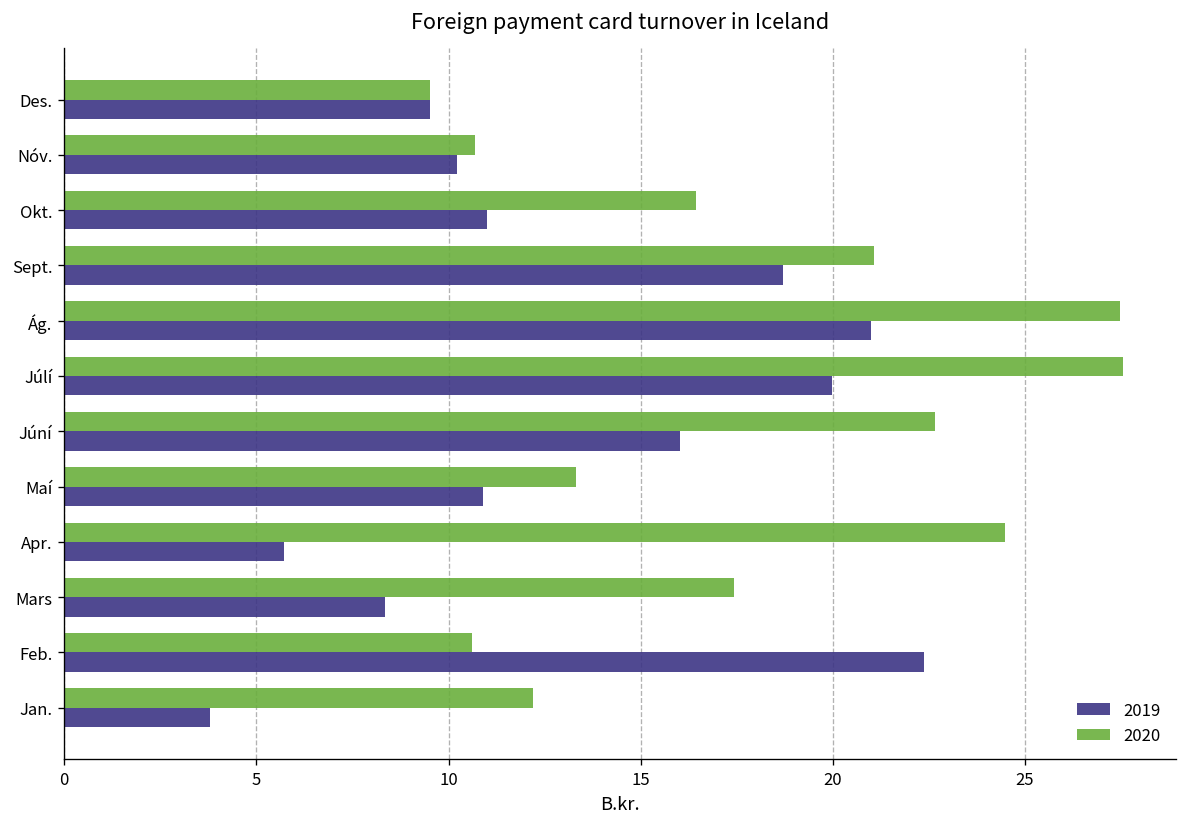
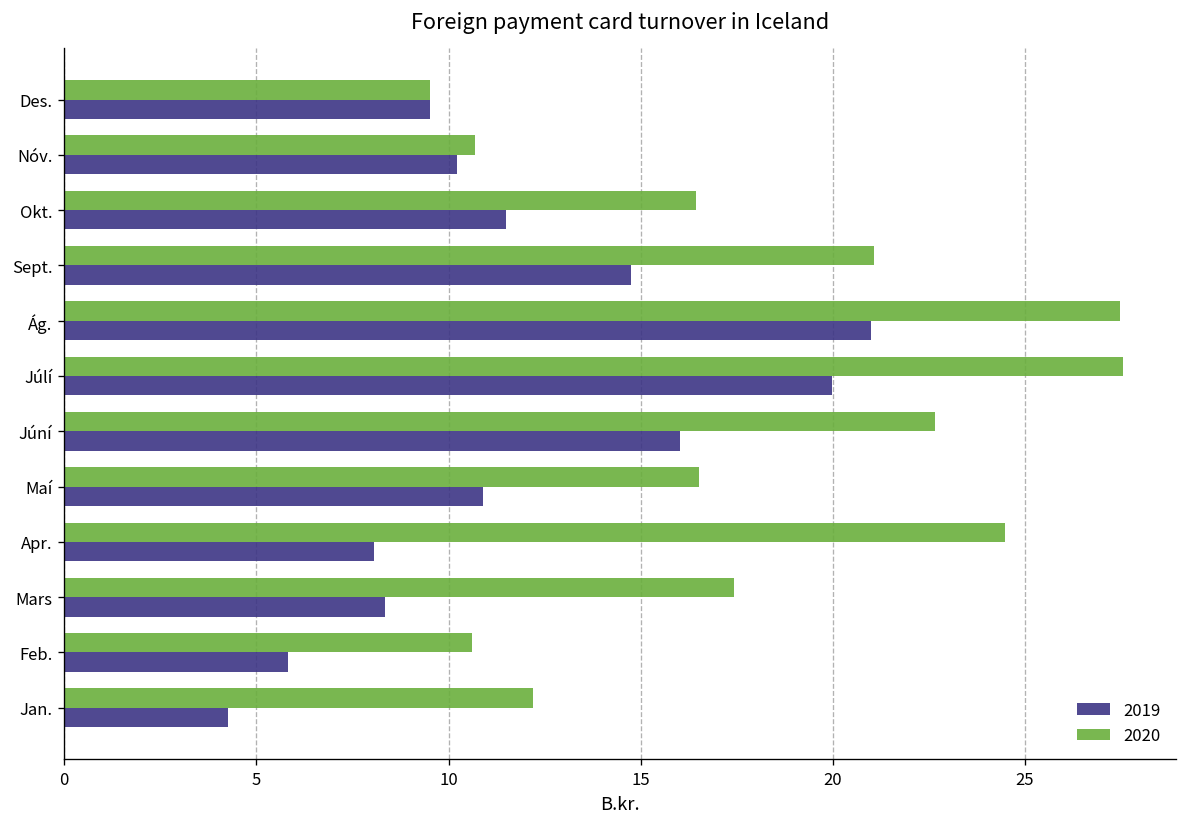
2019, Okt.: 11.0 -> 11.5
2019, Sept.: 18.7 -> 14.8
2020, Maí: 13.3 -> 16.5
2019, Apr.: 5.7 -> 8.1
2019, Feb.: 22.4 -> 5.8
2019, Jan.: 3.8 -> 4.3
